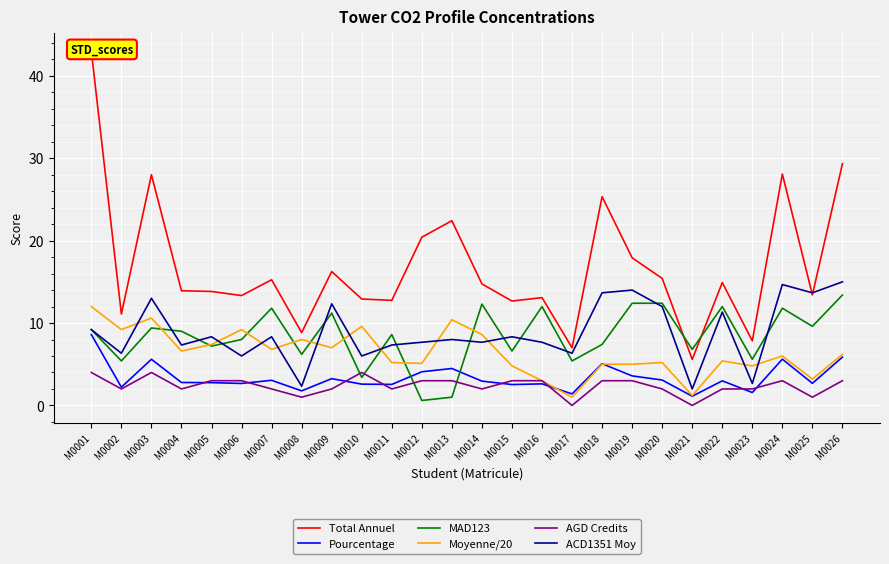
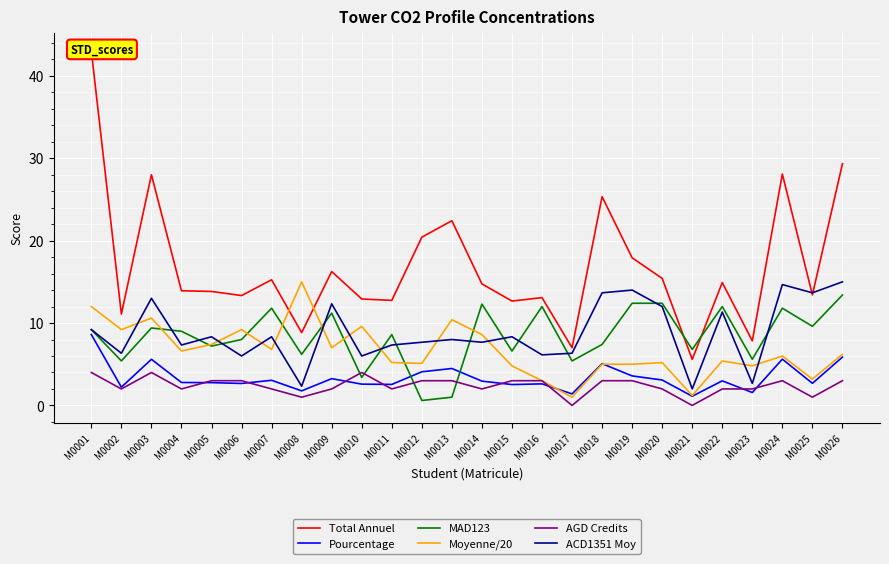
Moyenne/20, M0008: 8 -> 15
ACD1351 Moy, M0016: 8 -> 6
